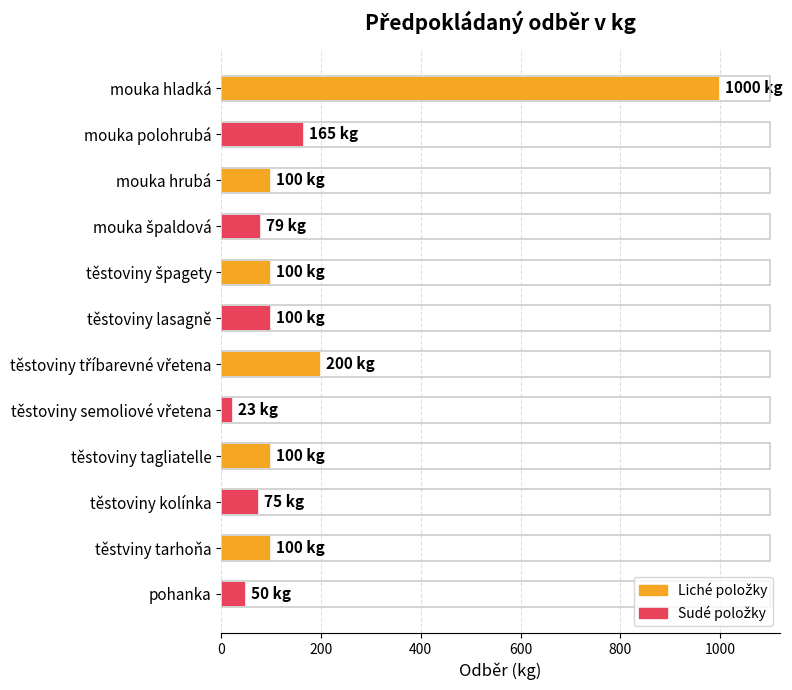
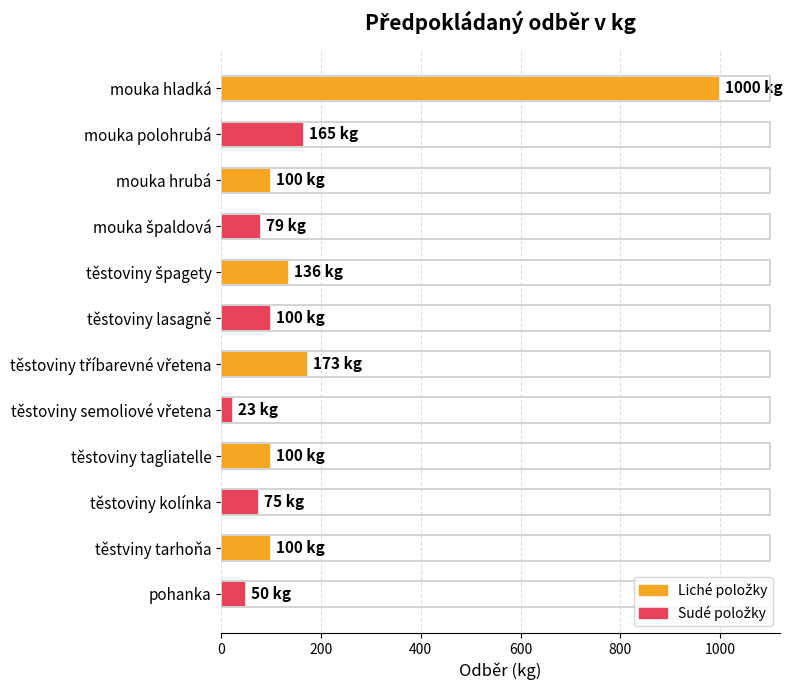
těstoviny špagety: 100 -> 136
těstoviny tříbarevné vřetena: 200 -> 173
